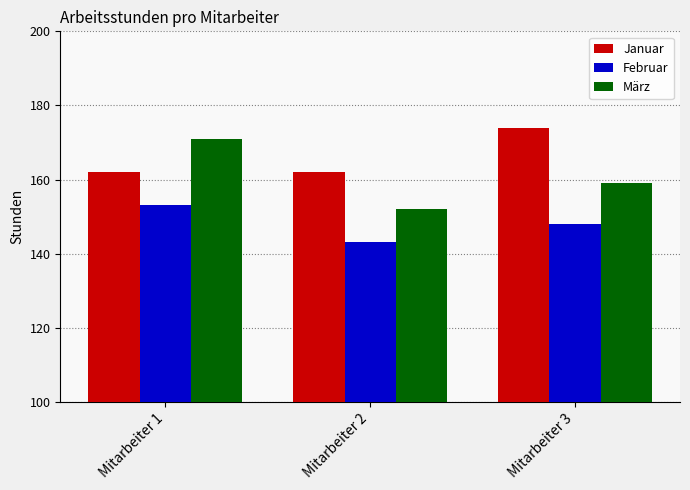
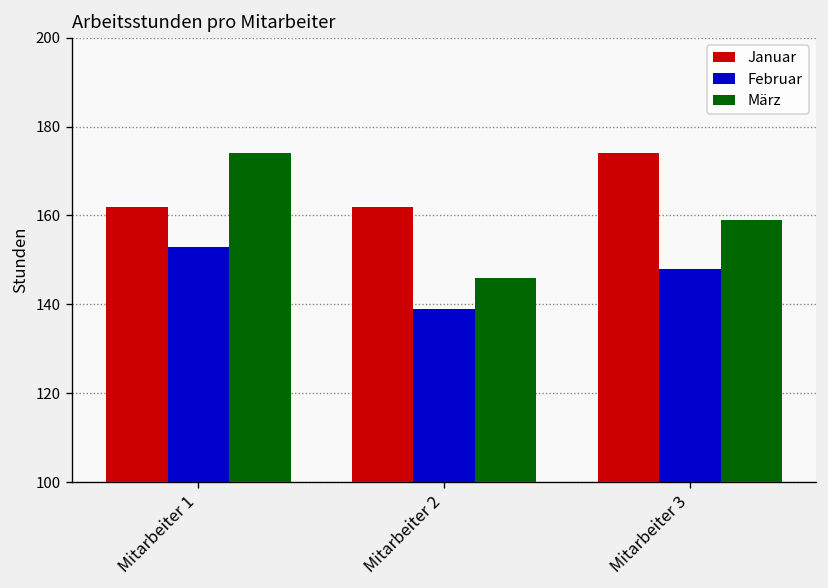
März, Mitarbeiter 1: 171 -> 174
Februar, Mitarbeiter 2: 143 -> 139
März, Mitarbeiter 2: 152 -> 146
